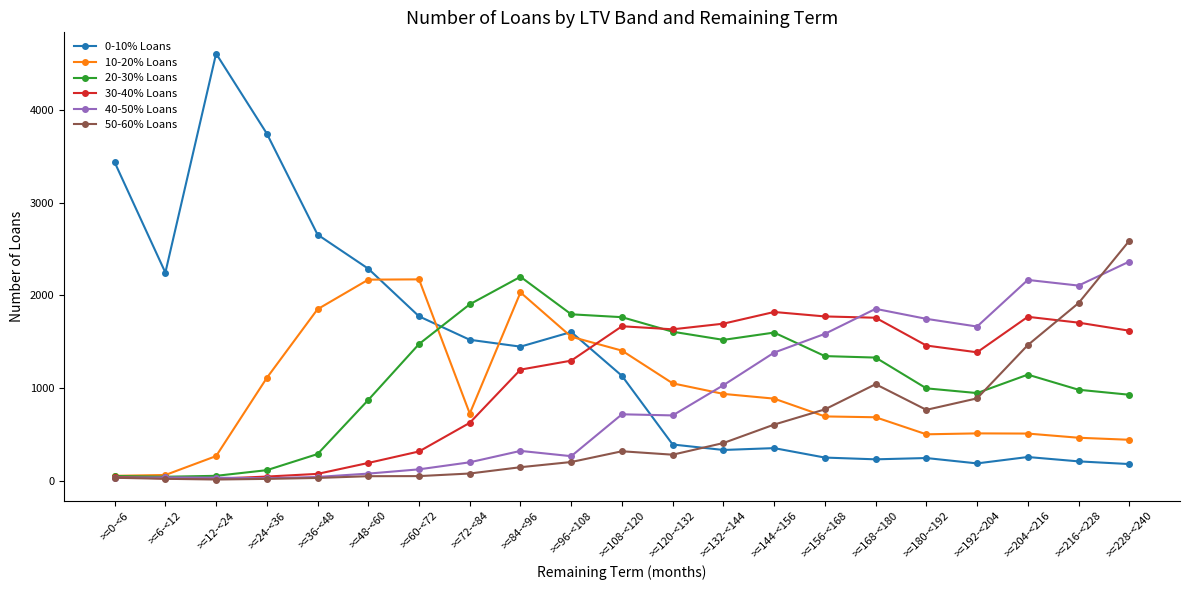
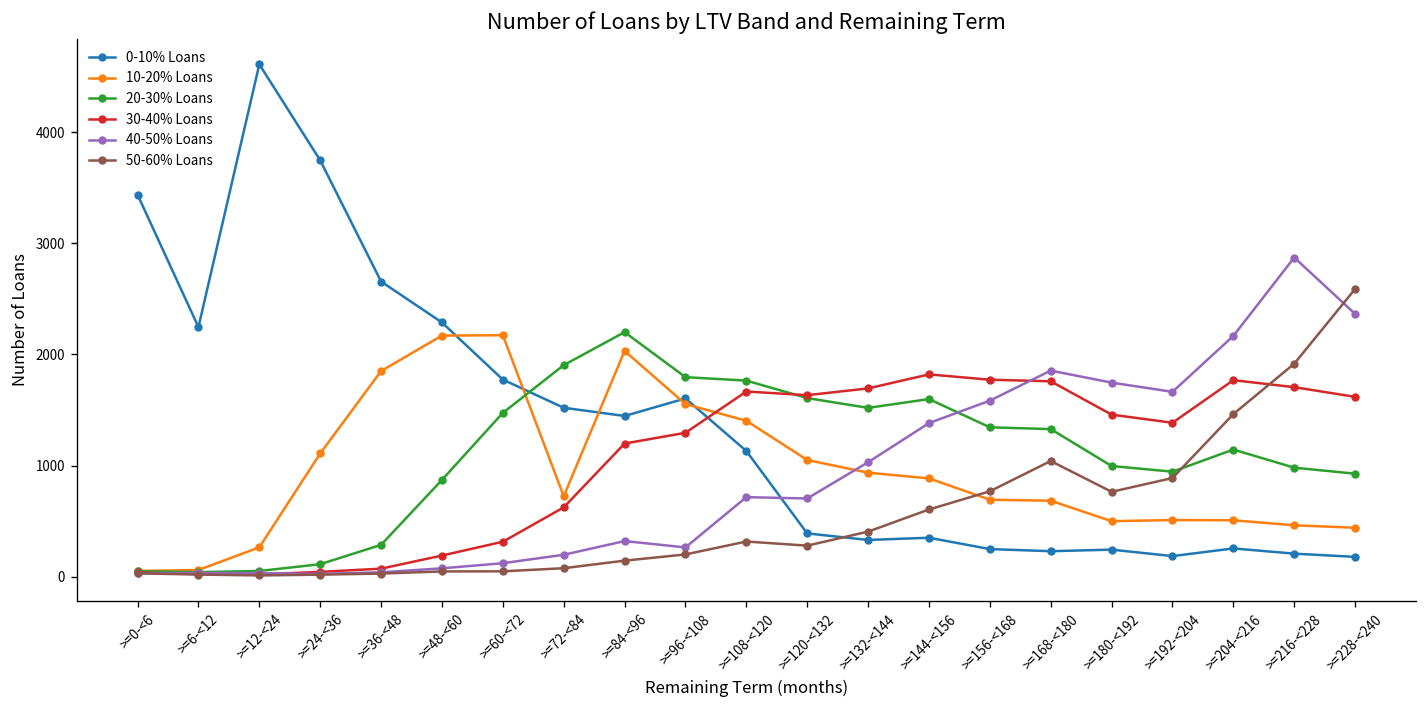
40-50% Loans, >=216-<228: 2100 -> 2900
